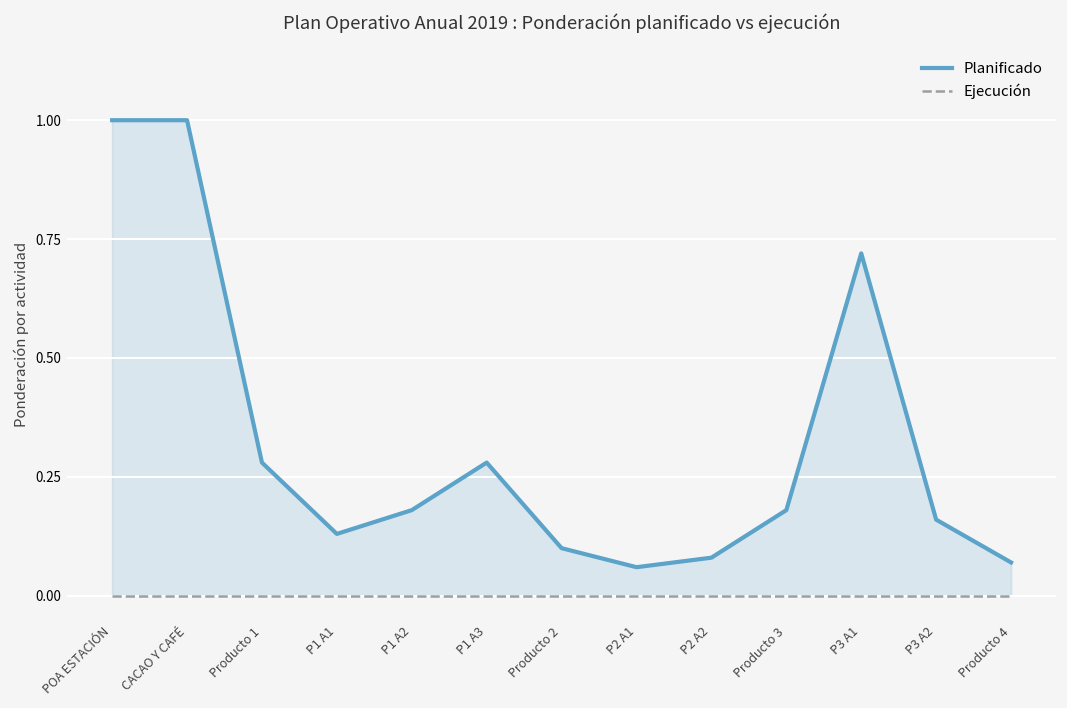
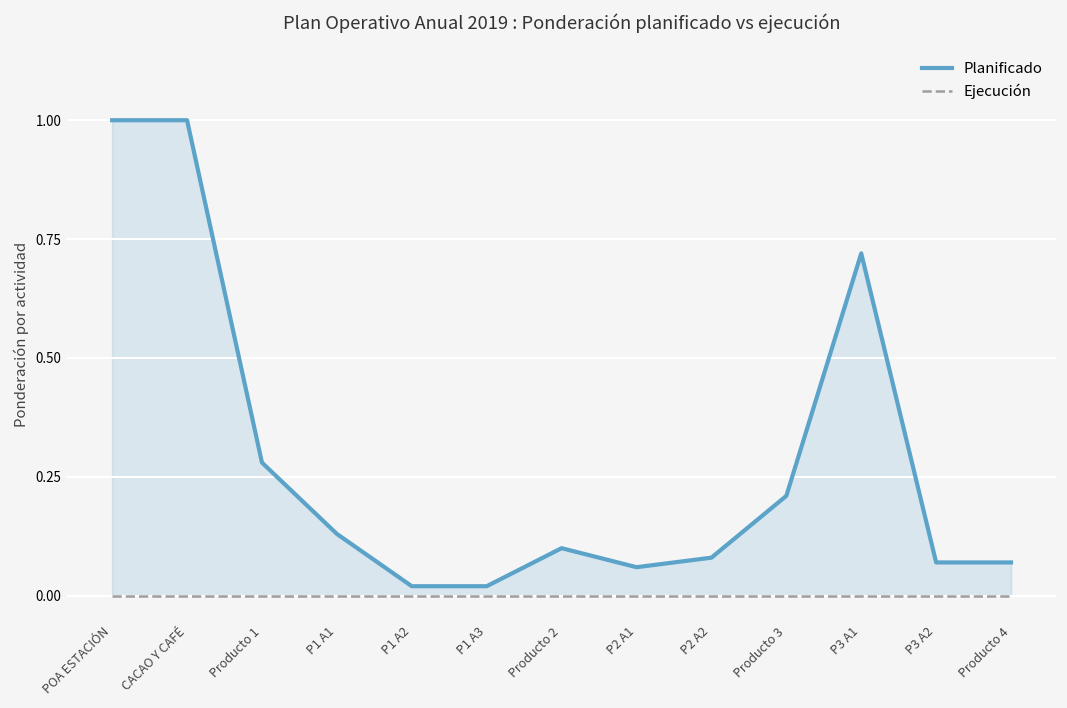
Planificado, P1 A2: 0.18 -> 0.02
Planificado, P1 A3: 0.28 -> 0.02
Planificado, Producto 3: 0.18 -> 0.21
Planificado, P3 A2: 0.16 -> 0.07
